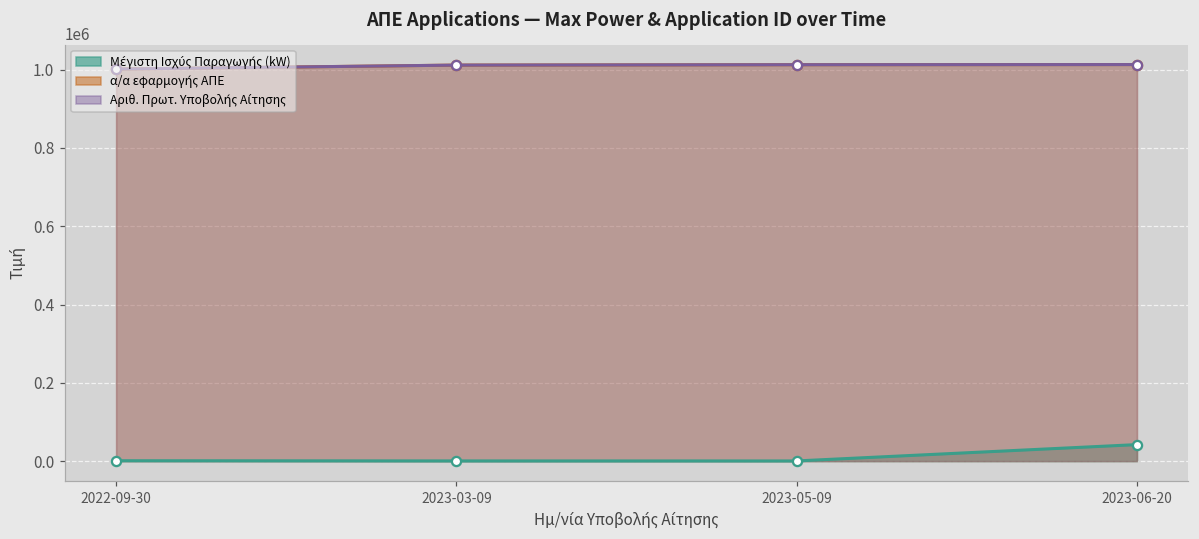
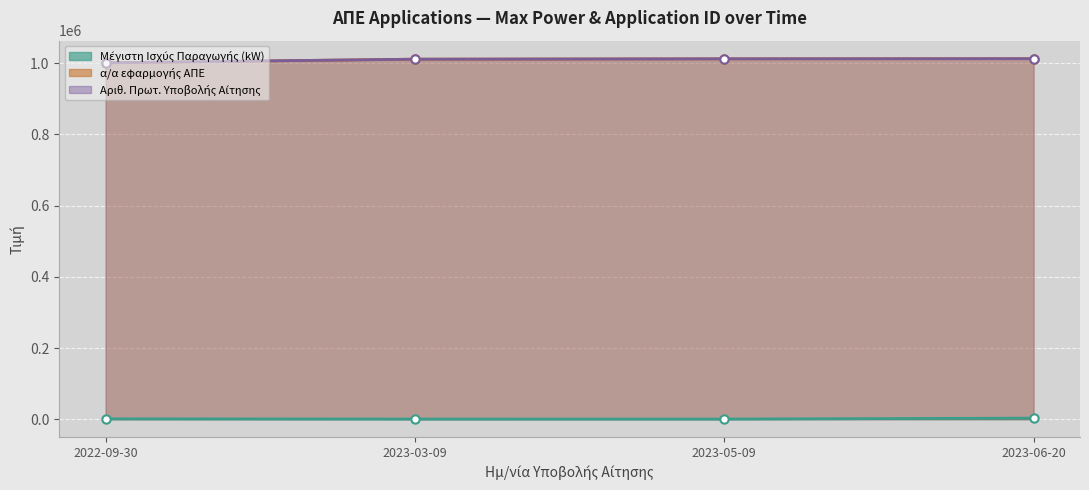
Μέγιστη Ισχύς Παραγωγής (kW), 2023-06-20: 40000 -> 0
